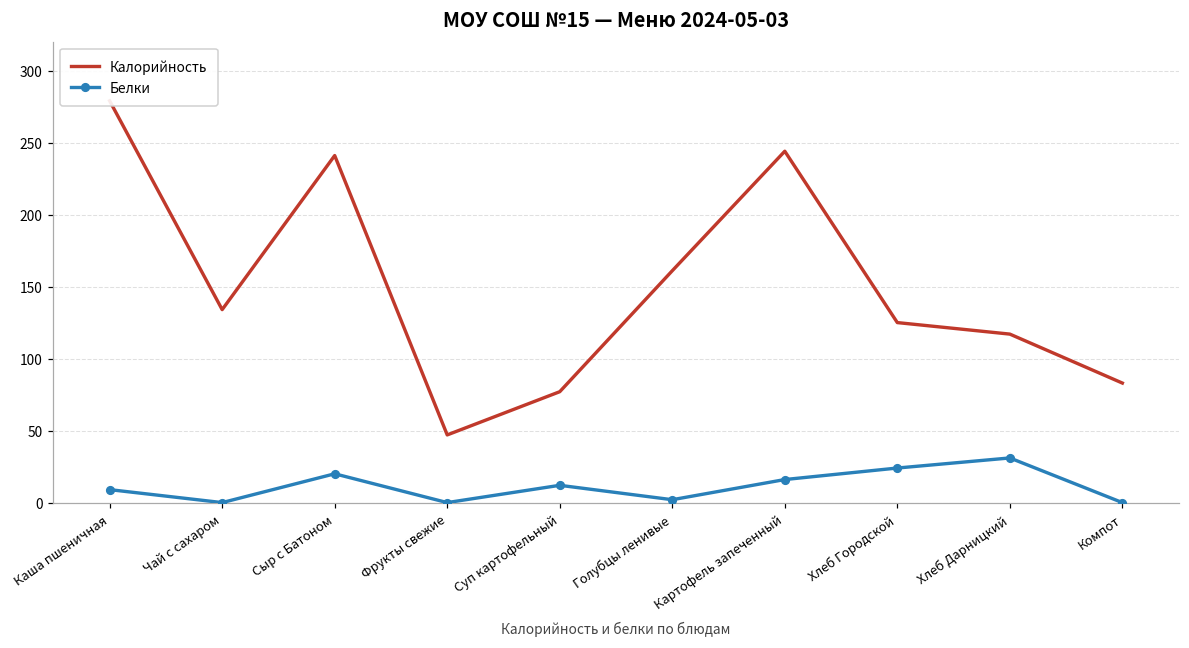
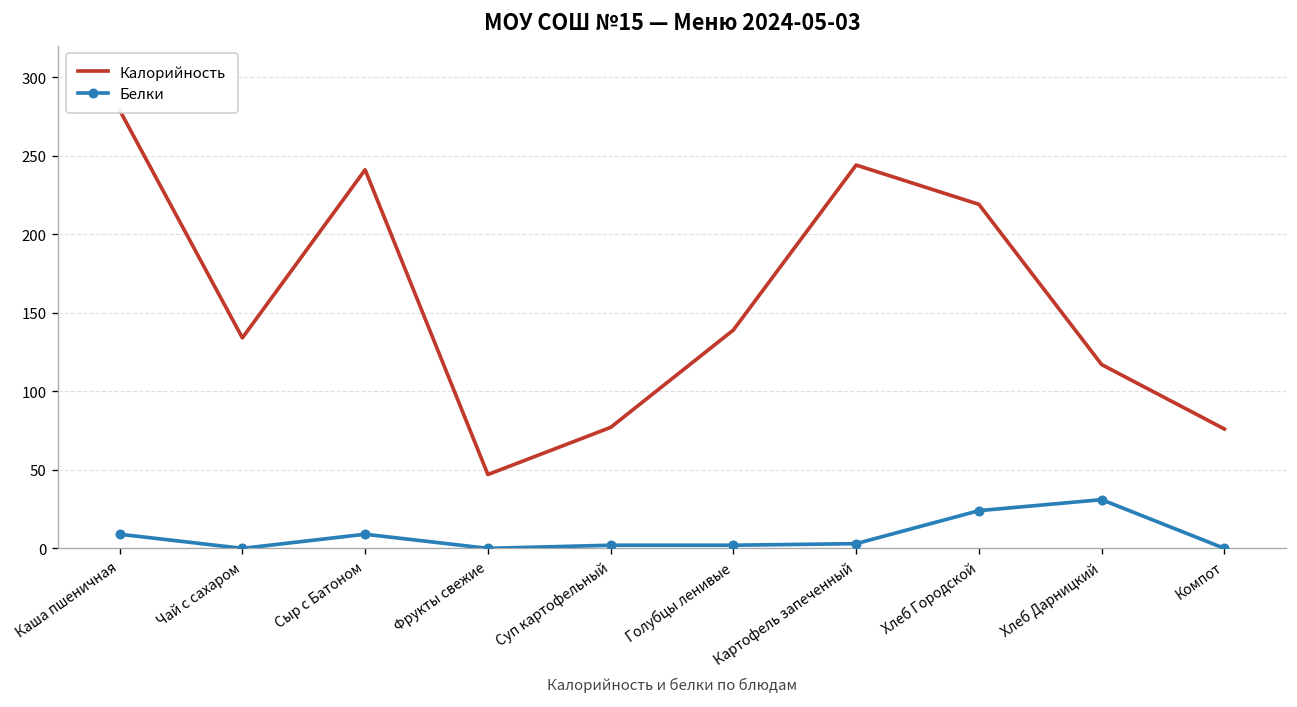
Белки, Сыр с Батоном: 20 -> 9
Белки, Суп картофельный: 12 -> 2
Калорийность, Голубцы ленивые: 161 -> 139
Белки, Картофель запеченный: 16 -> 3
Калорийность, Хлеб Городской: 125 -> 219
Калорийность, Компот: 83 -> 76
